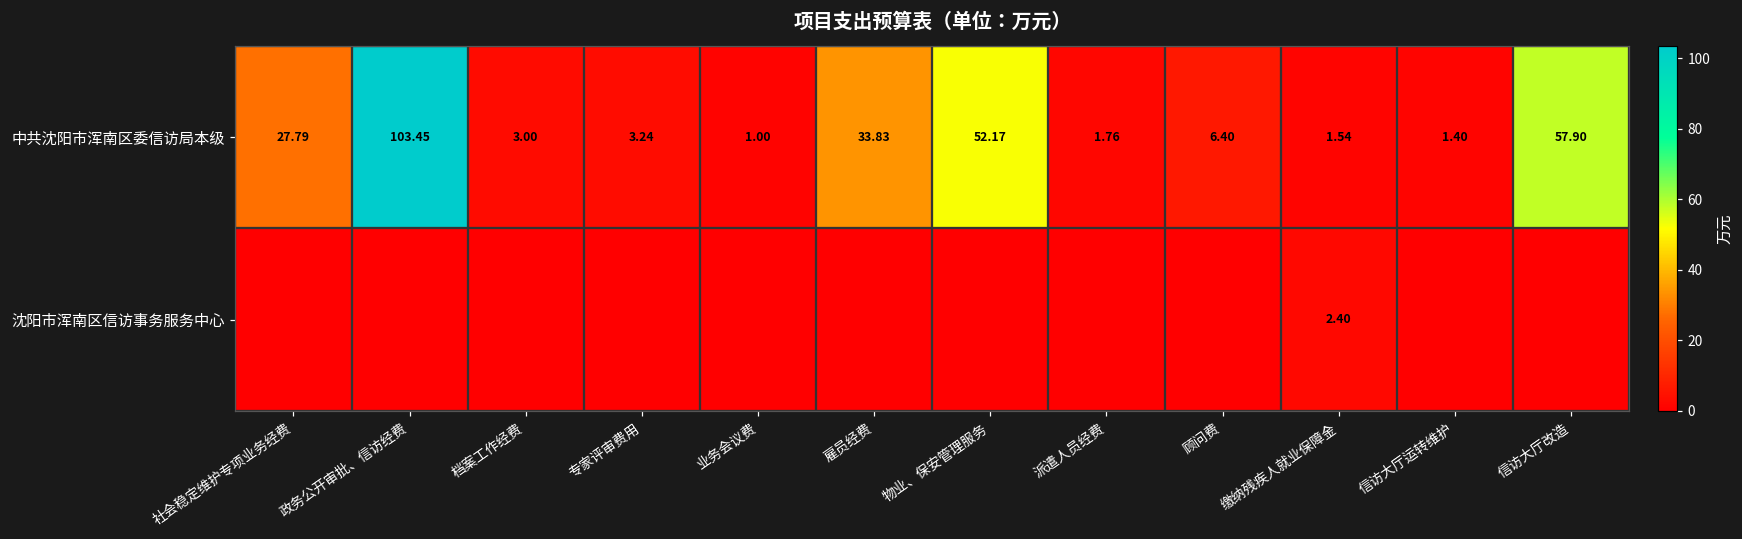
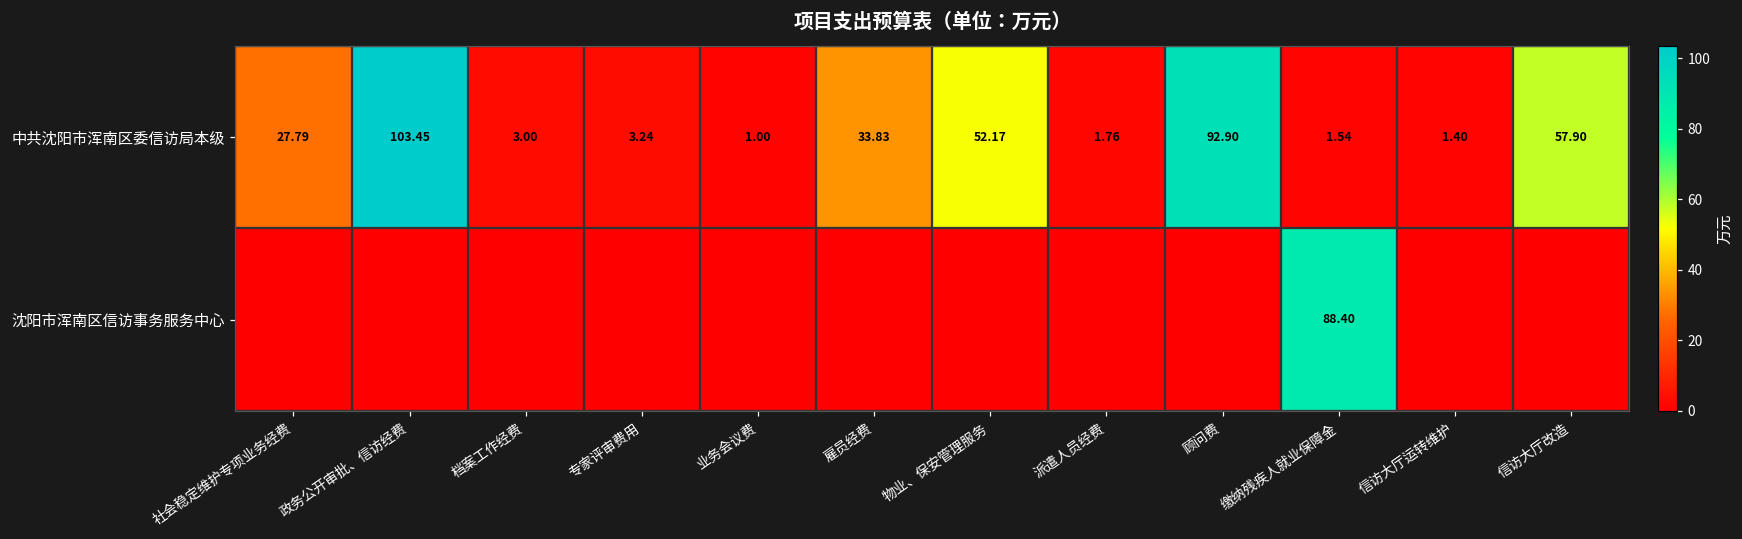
中共沈阳市浑南区委信访局本级, 顾问费: 6.40 -> 92.90
沈阳市浑南区信访事务服务中心, 缴纳残疾人就业保障金: 2.40 -> 88.40
